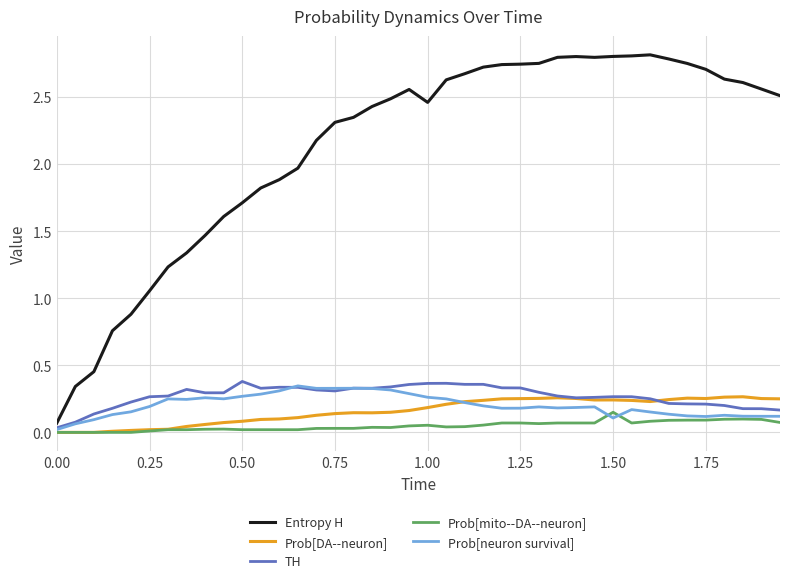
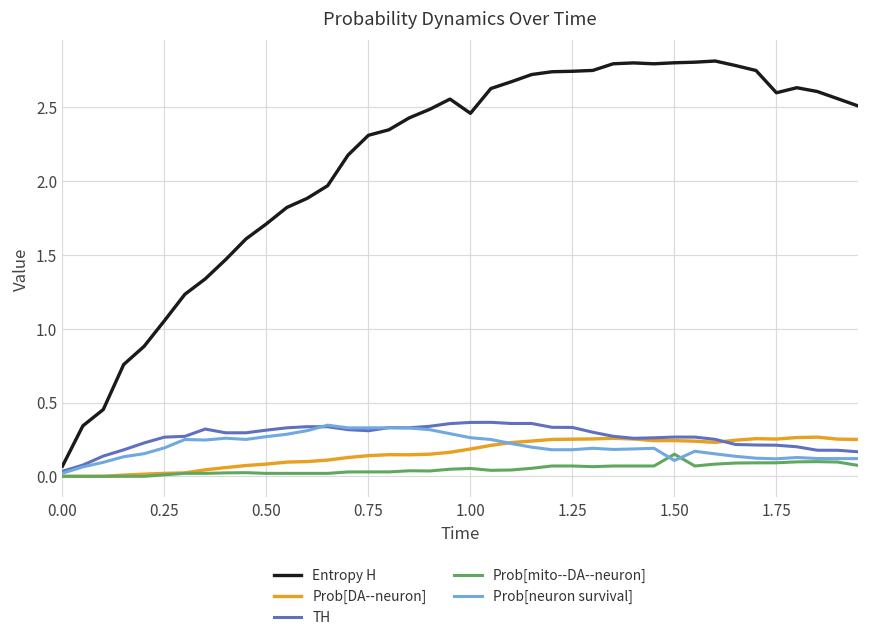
TH, 0.50: 0.38 -> 0.31
Entropy H, 1.75: 2.71 -> 2.60
